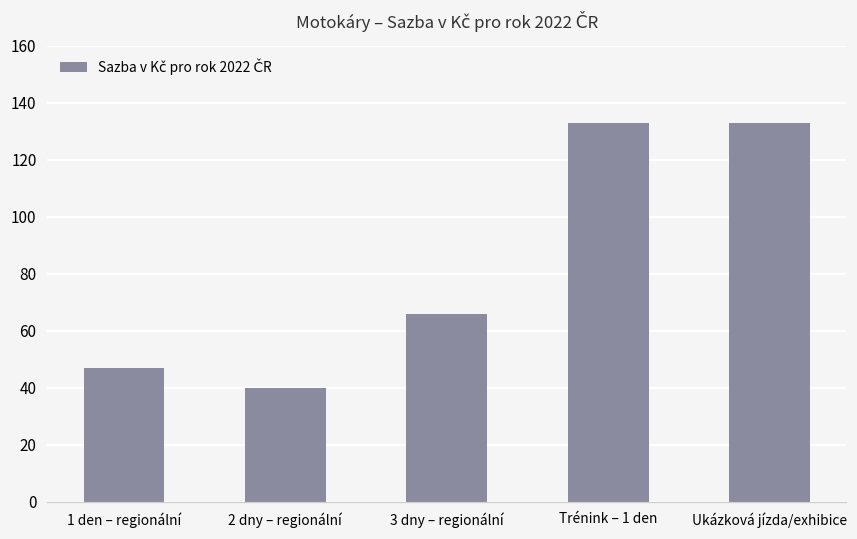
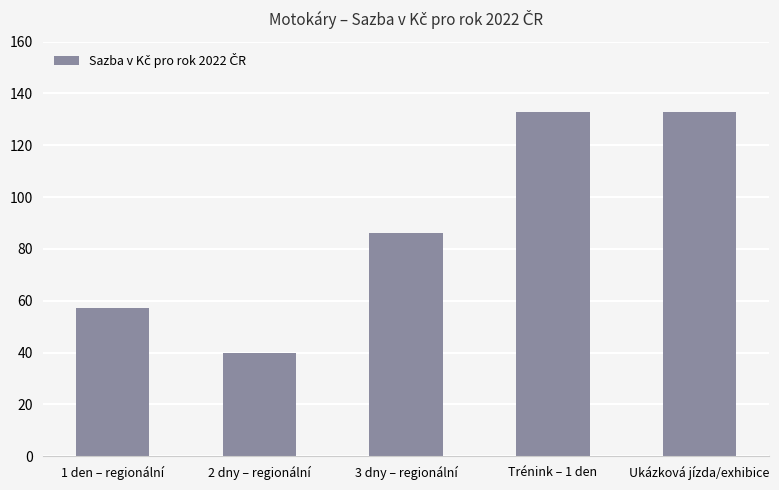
1 den – regionální: 47 -> 57
3 dny – regionální: 66 -> 86
